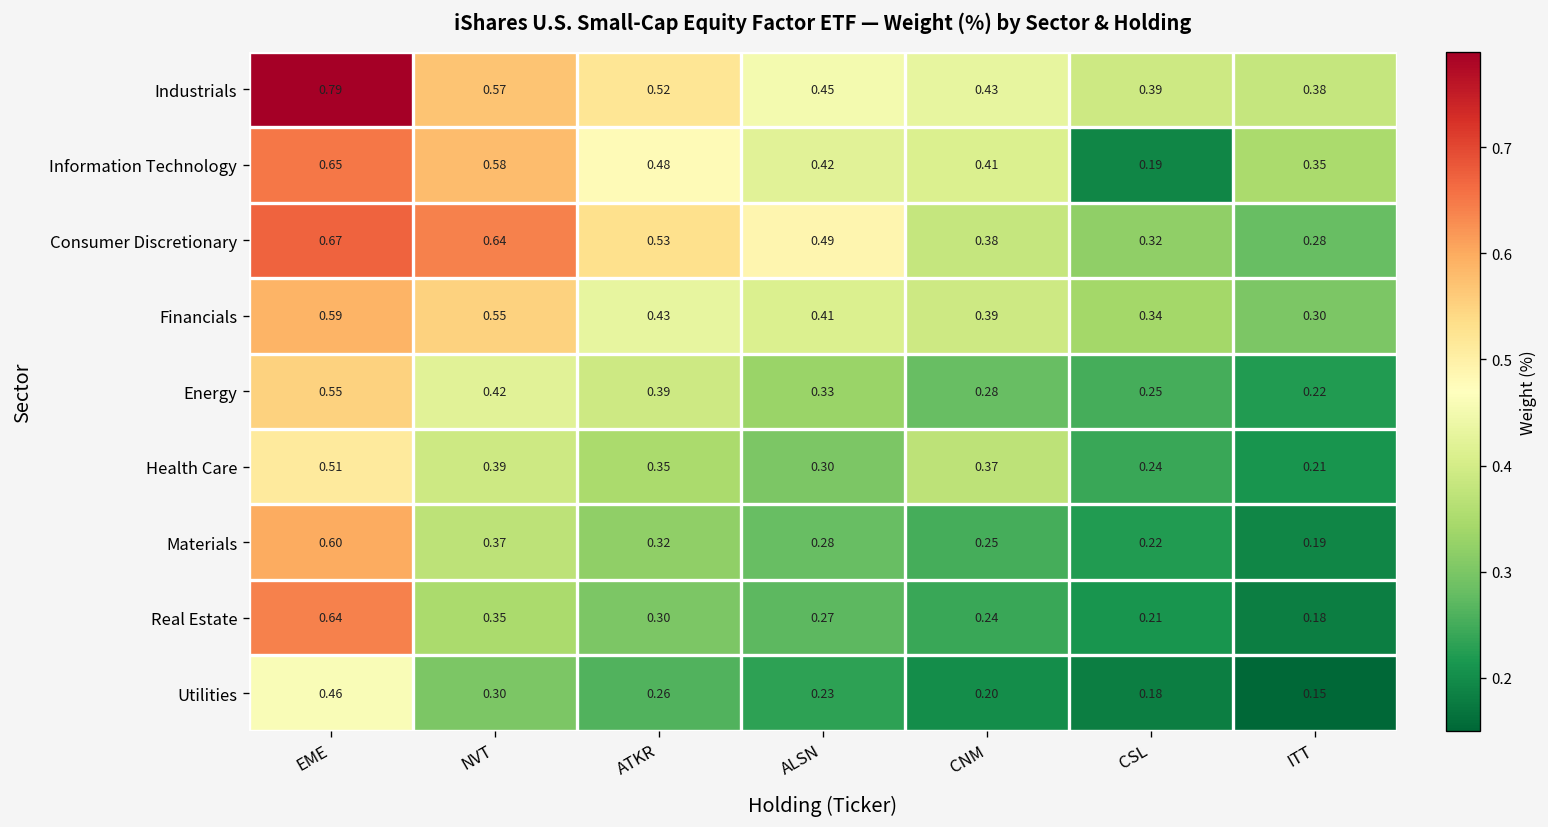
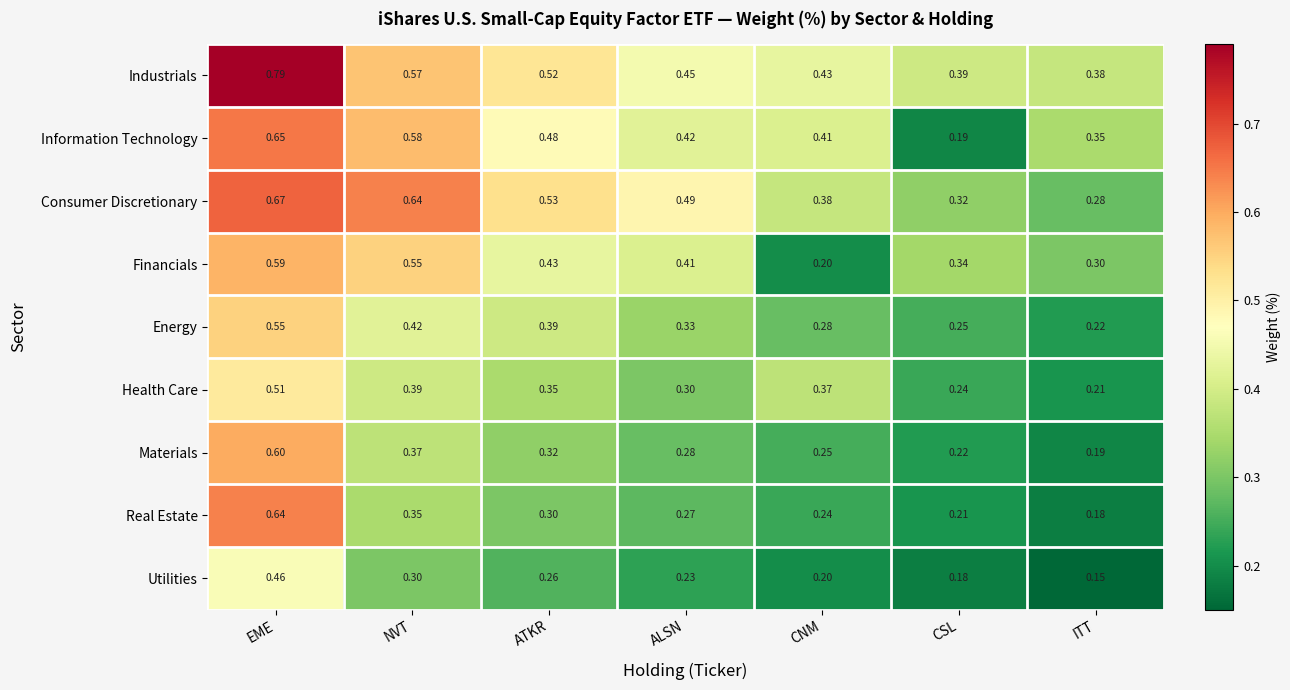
Financials, CNM: 0.39 -> 0.20
